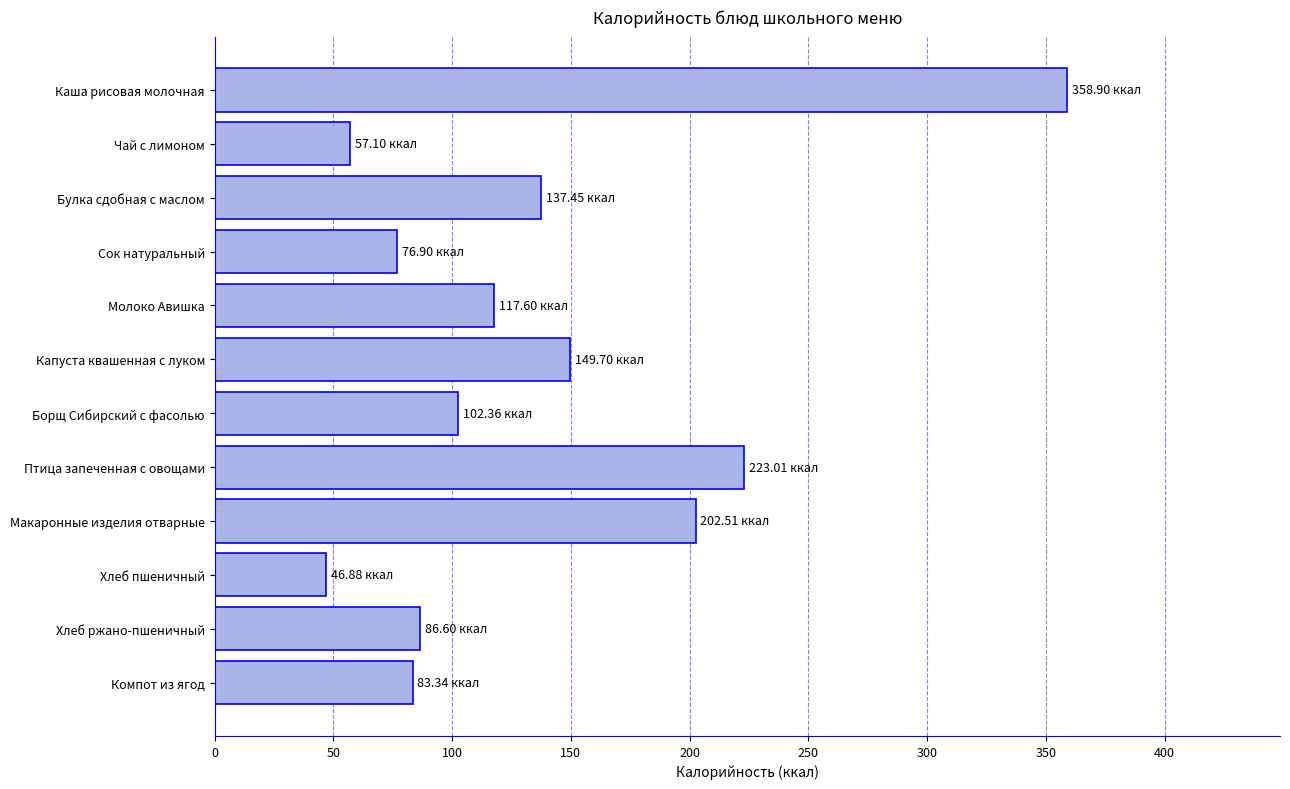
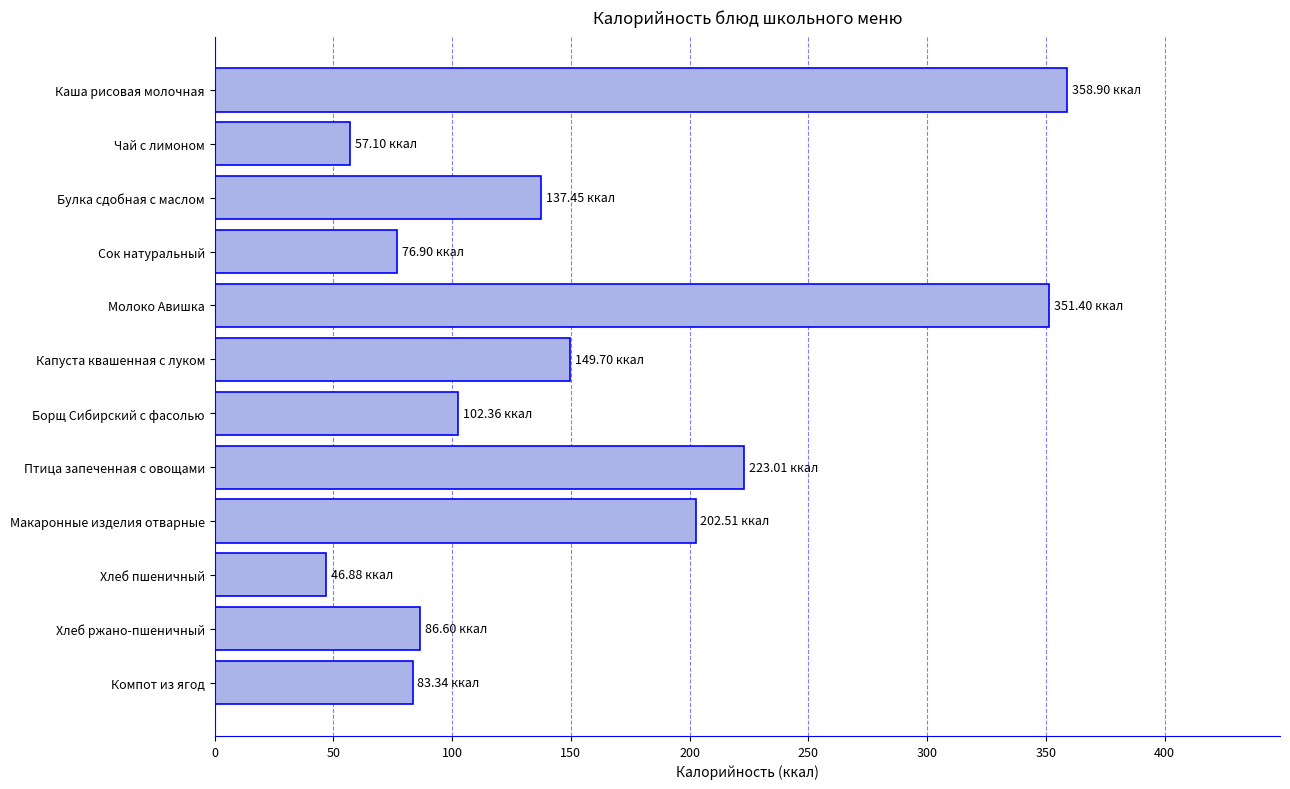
Молоко Авишка: 117.60 -> 351.40
